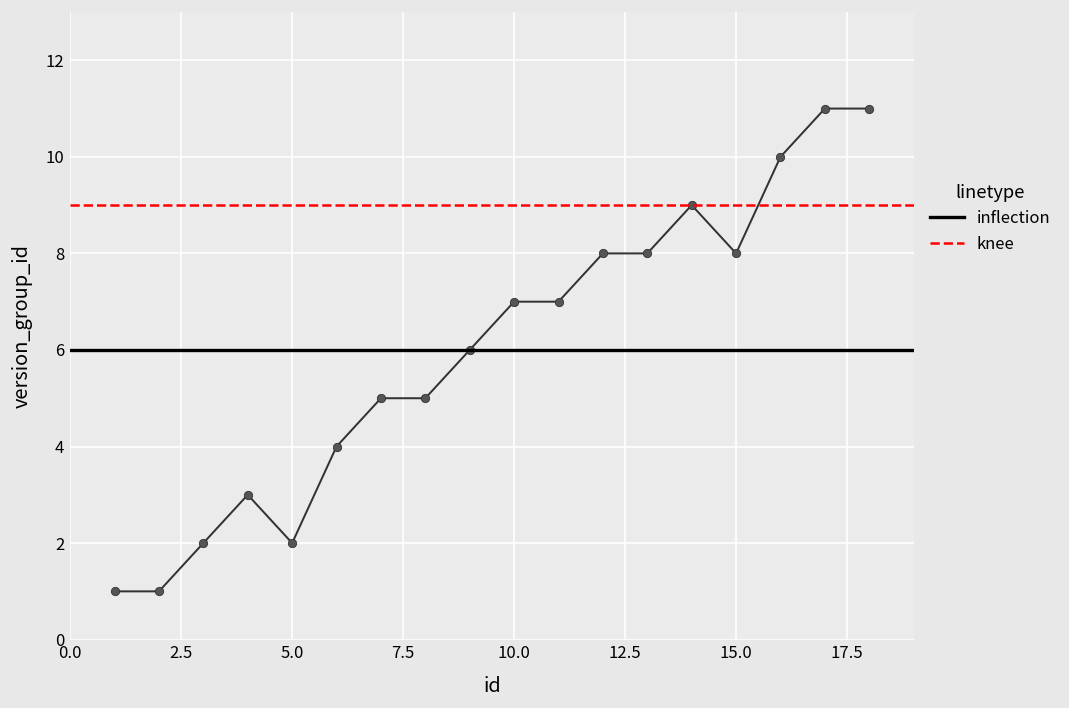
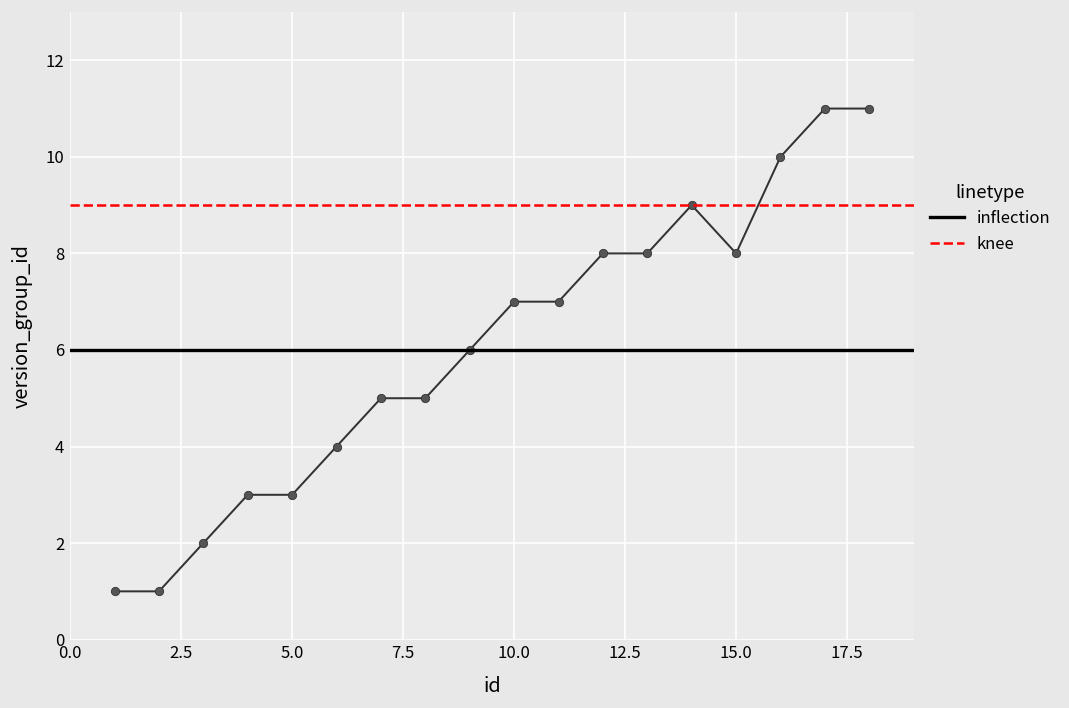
5.0: 2 -> 3
